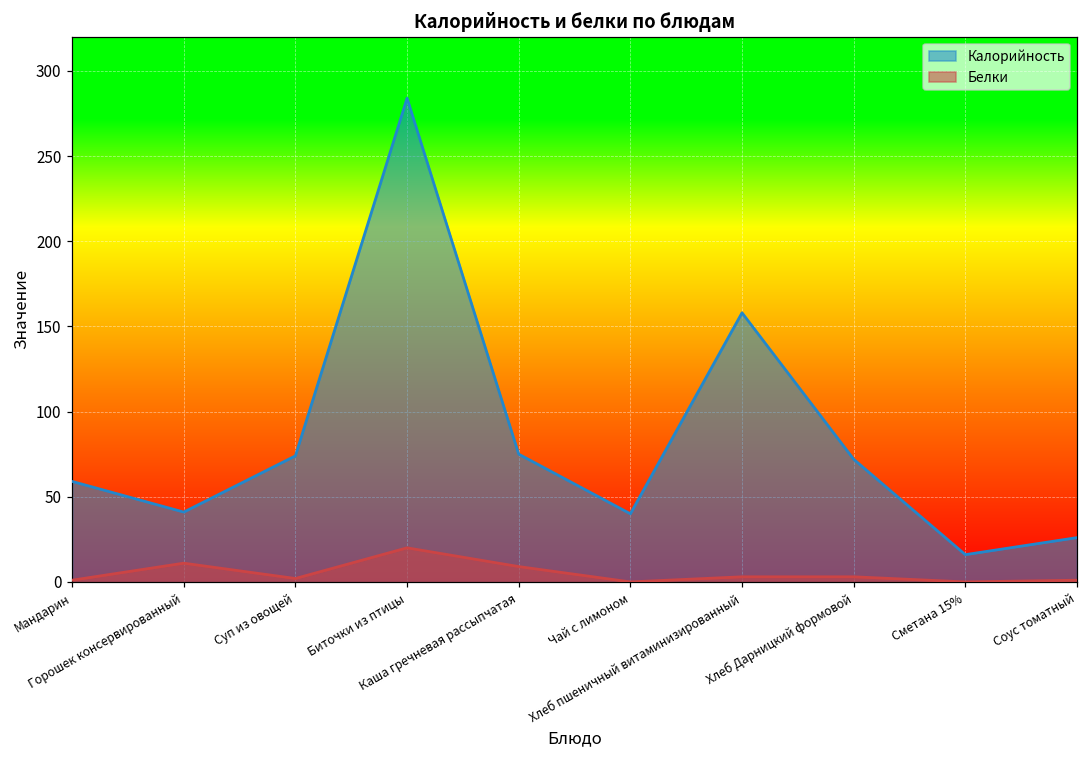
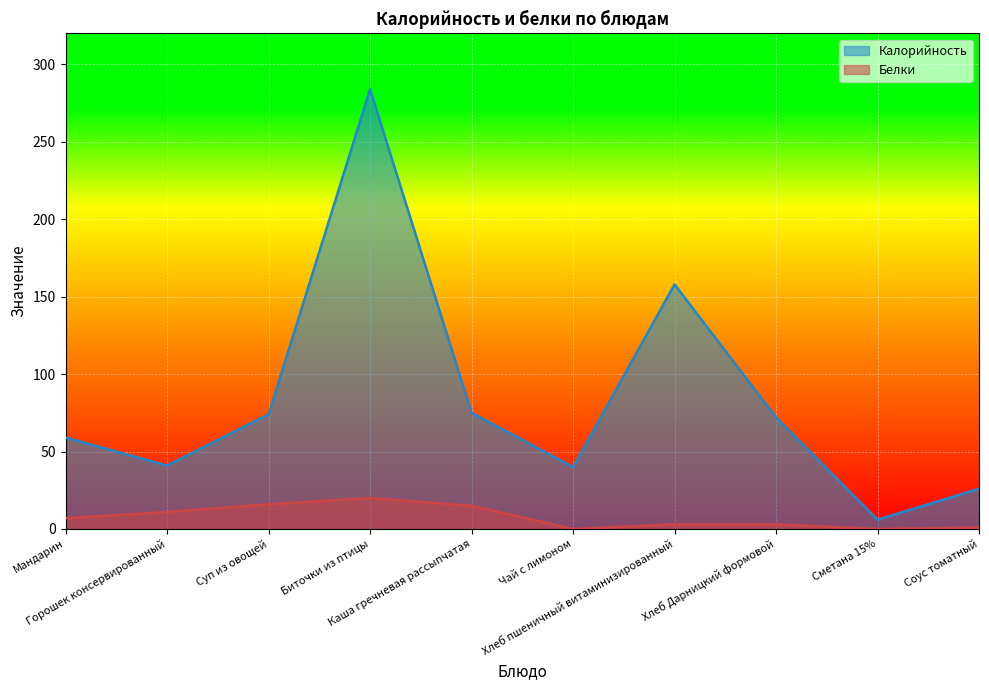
Белки, Мандарин: 1 -> 7
Белки, Суп из овощей: 2 -> 16
Белки, Каша гречневая рассыпчатая: 9 -> 15
Калорийность, Сметана 15%: 16 -> 6
